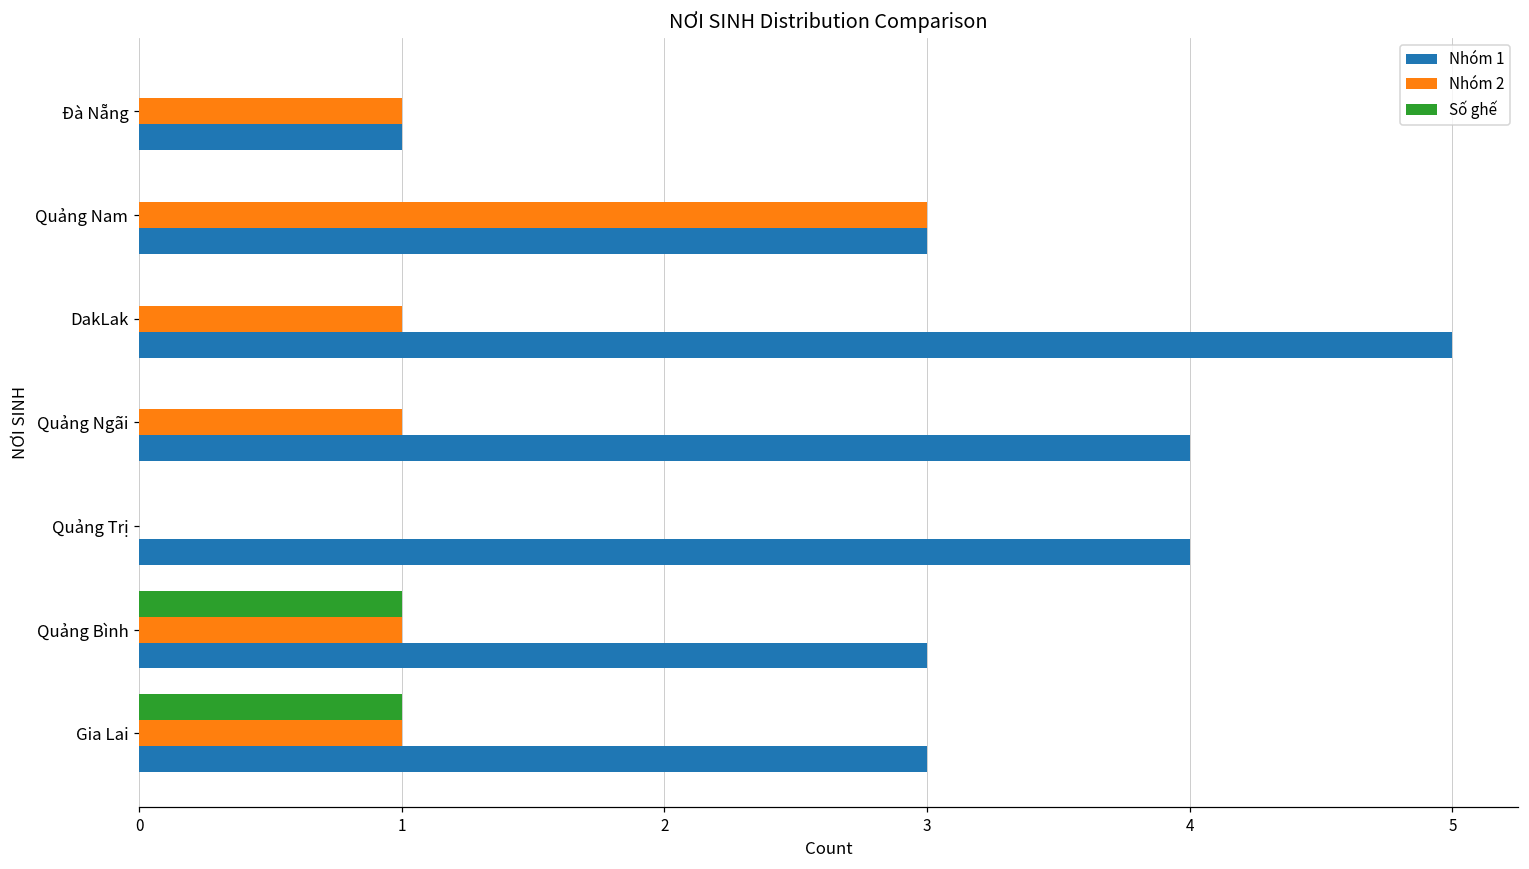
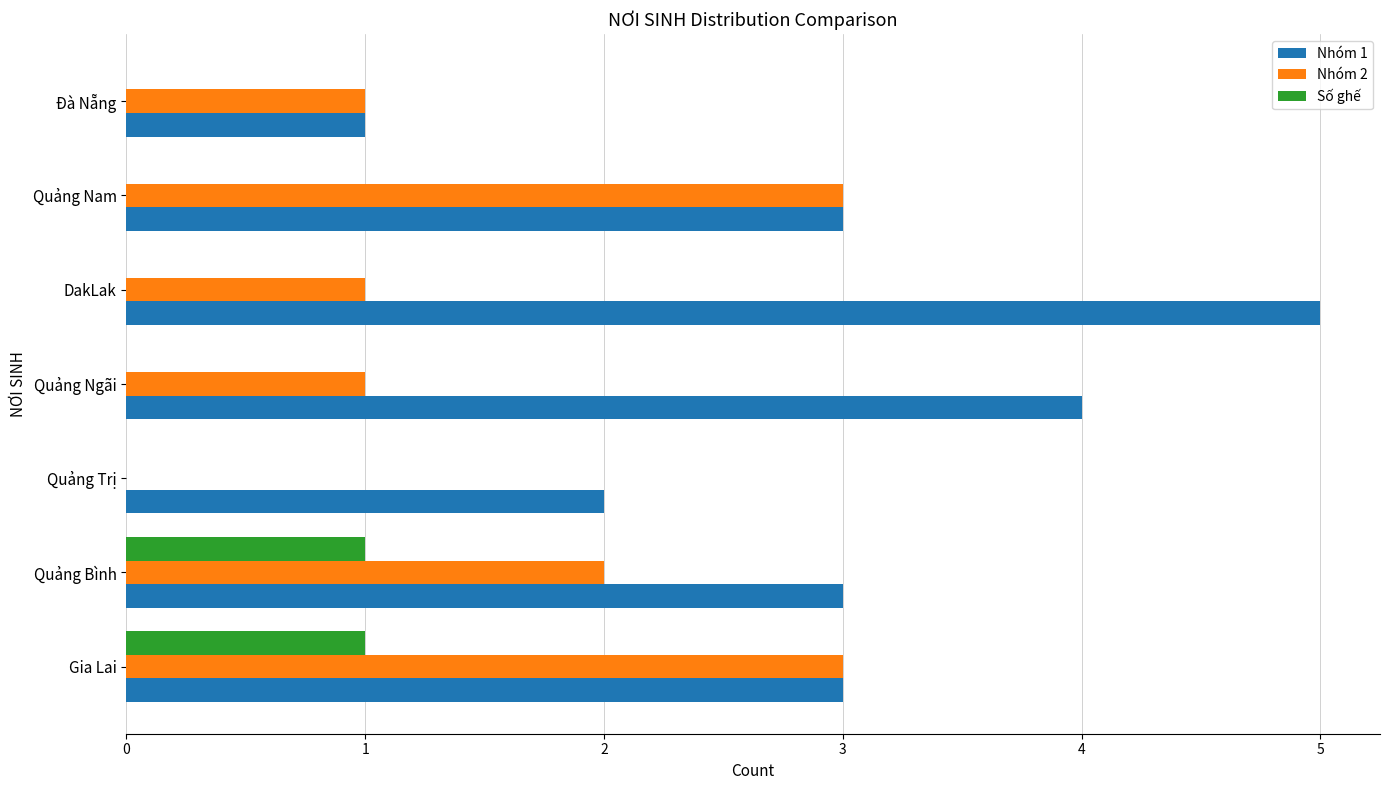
Nhóm 1, Quảng Trị: 4 -> 2
Nhóm 2, Quảng Bình: 1 -> 2
Nhóm 2, Gia Lai: 1 -> 3
